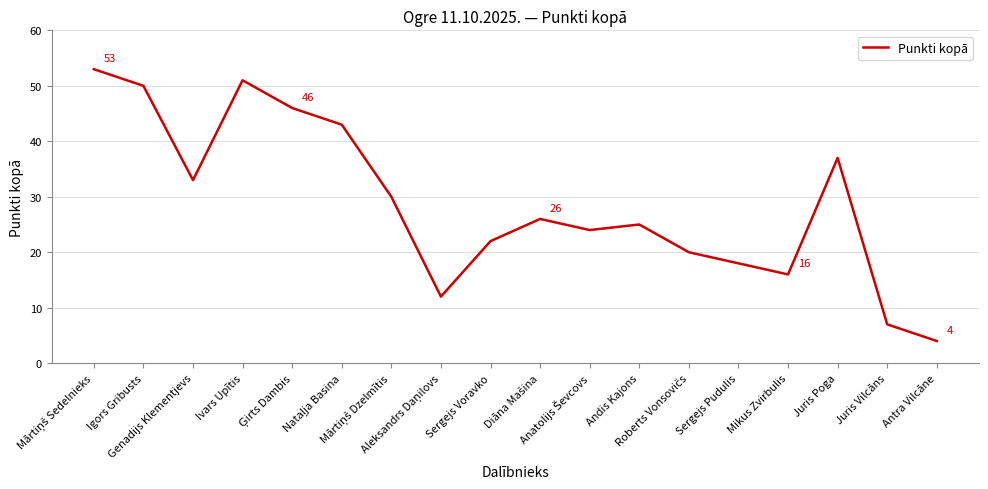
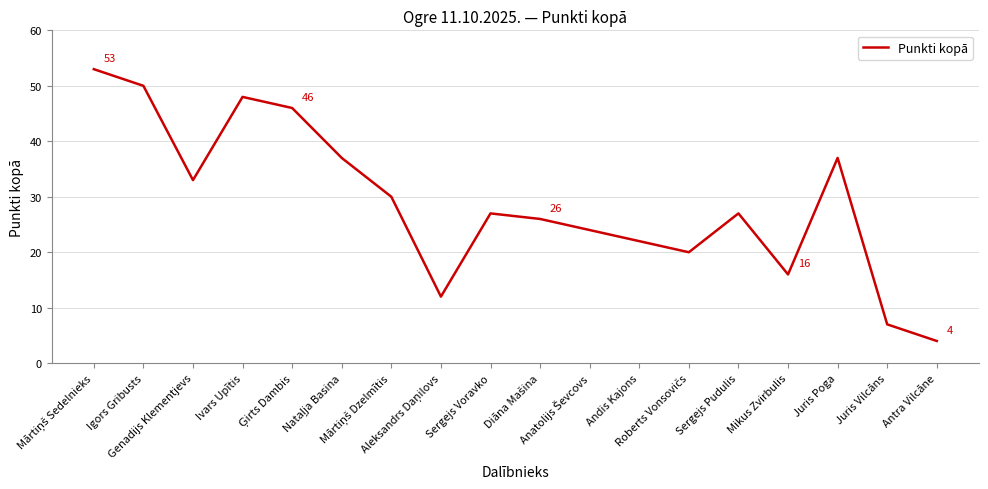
Ivars Upītis: 51 -> 48
Nataļja Basina: 43 -> 37
Sergejs Voravko: 22 -> 27
Andis Kajons: 25 -> 22
Sergejs Pudulis: 18 -> 27
